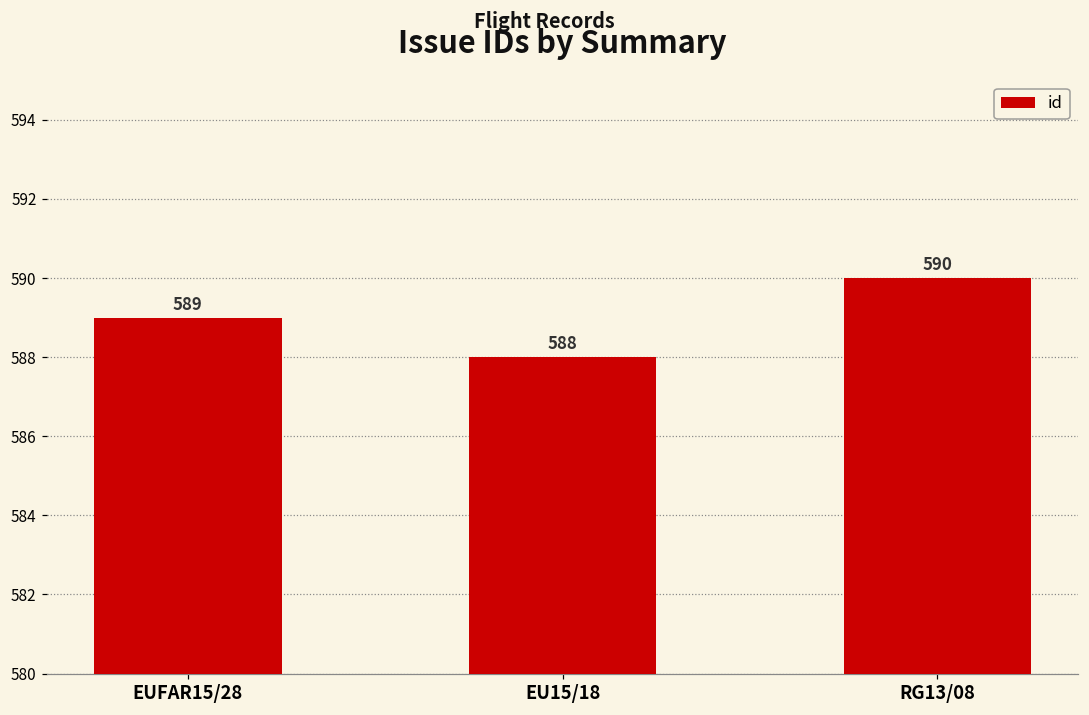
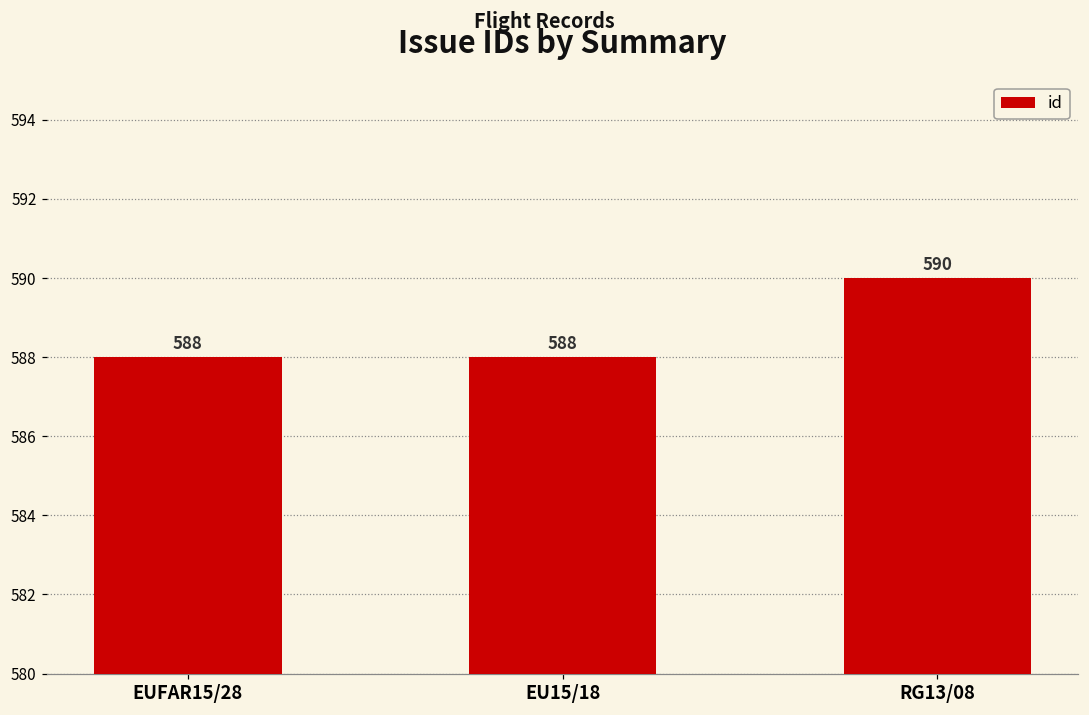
EUFAR15/28: 589 -> 588
